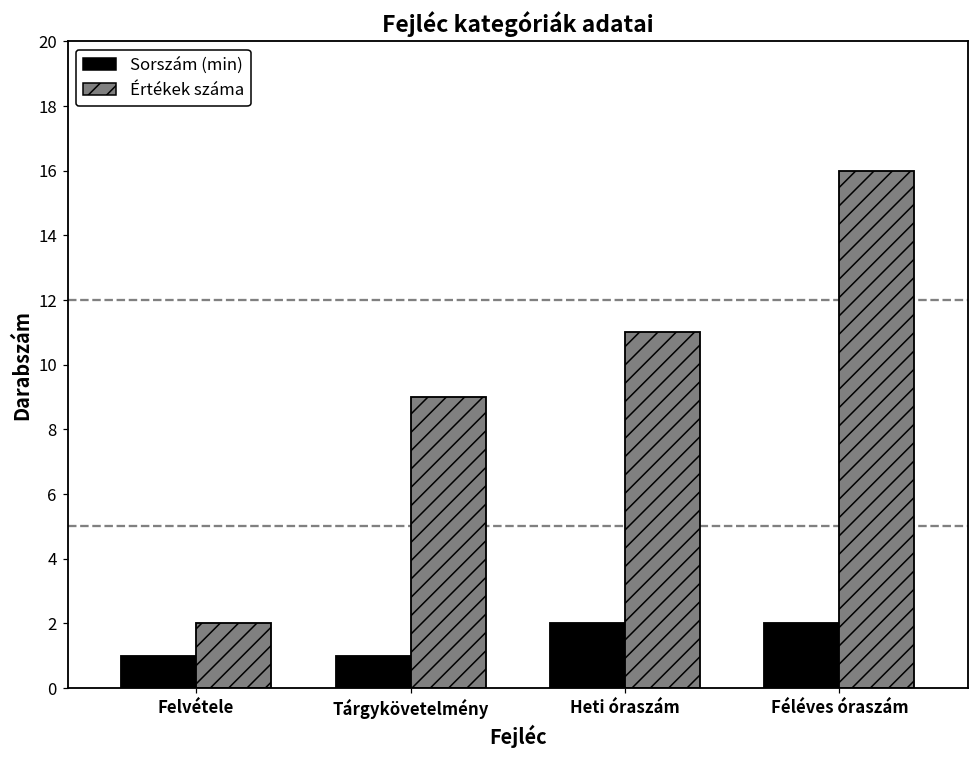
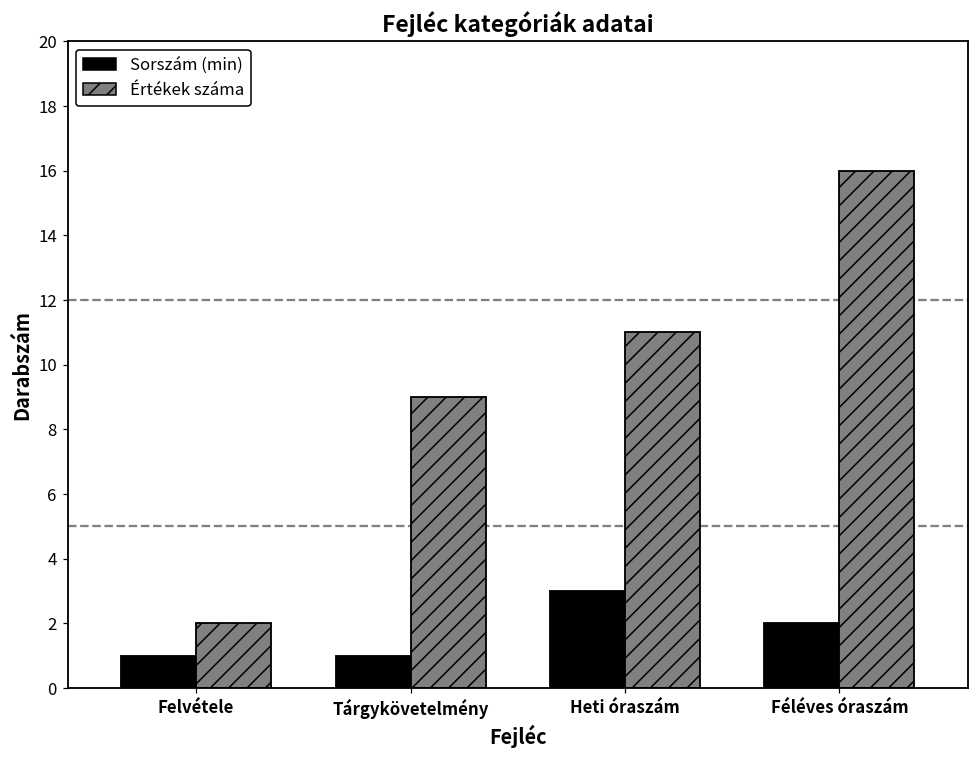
Sorszám (min), Heti óraszám: 2 -> 3
